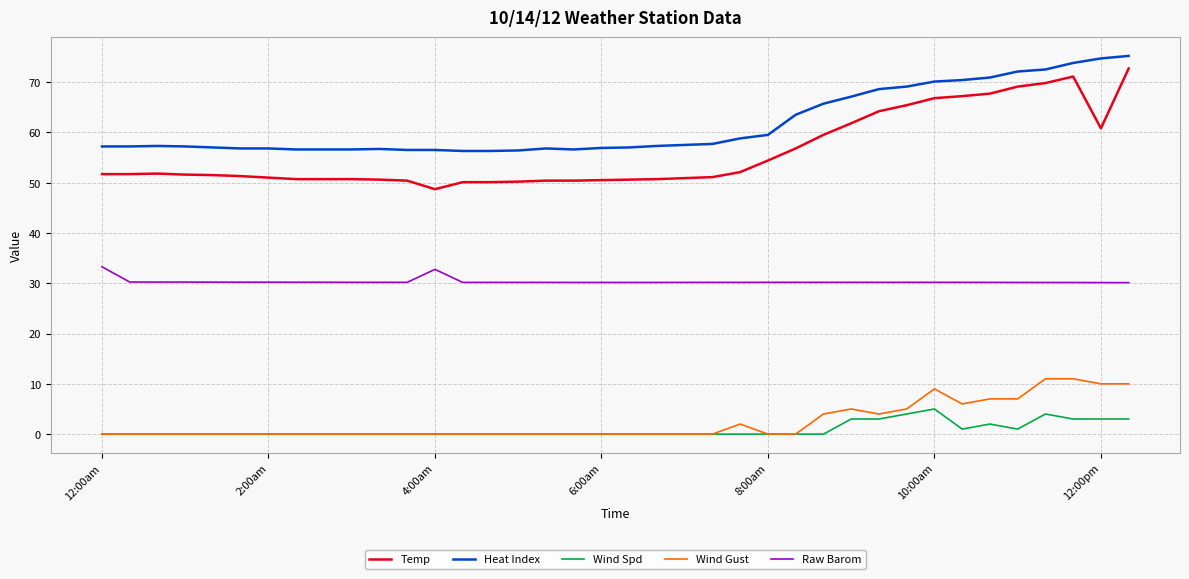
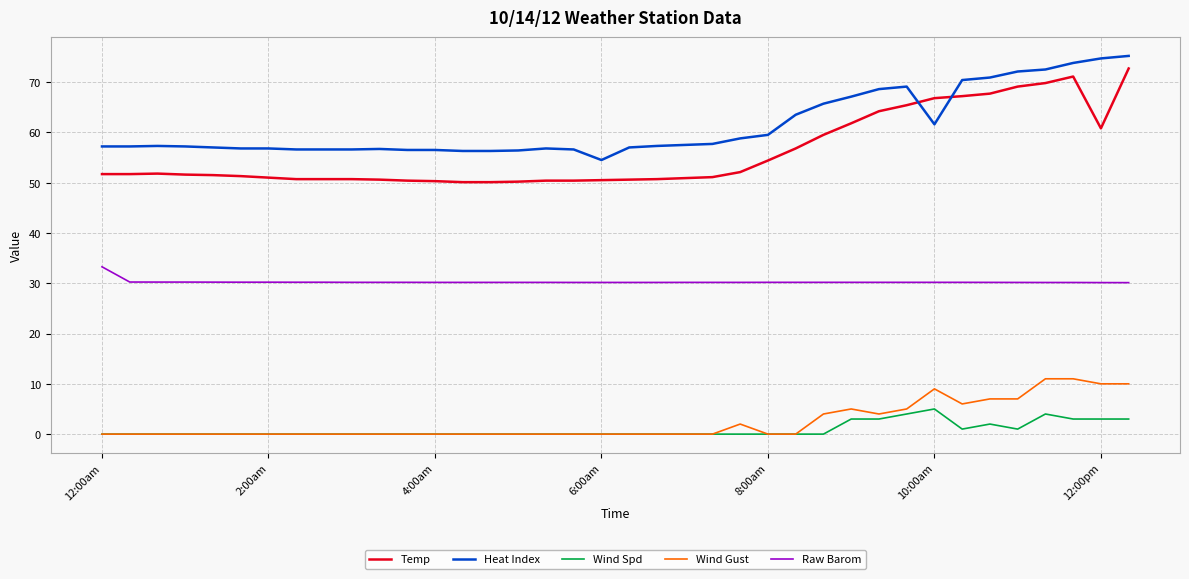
Temp, 4:00am: 49 -> 50
Raw Barom, 4:00am: 33 -> 30
Heat Index, 6:00am: 57 -> 55
Heat Index, 10:00am: 70 -> 62
